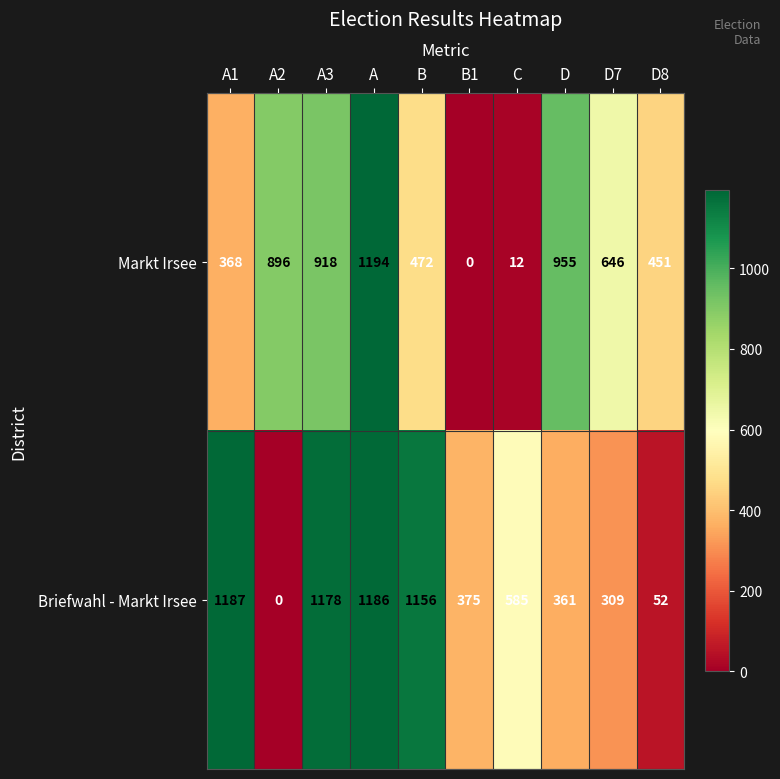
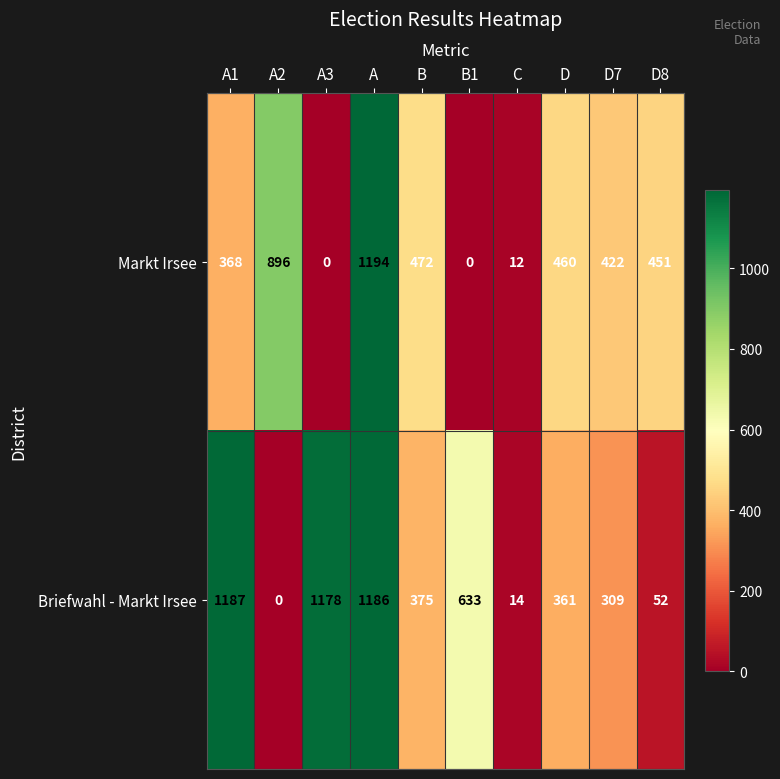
Markt Irsee, A3: 918 -> 0
Markt Irsee, D: 955 -> 460
Markt Irsee, D7: 646 -> 422
Briefwahl - Markt Irsee, B: 1156 -> 375
Briefwahl - Markt Irsee, B1: 375 -> 633
Briefwahl - Markt Irsee, C: 585 -> 14
